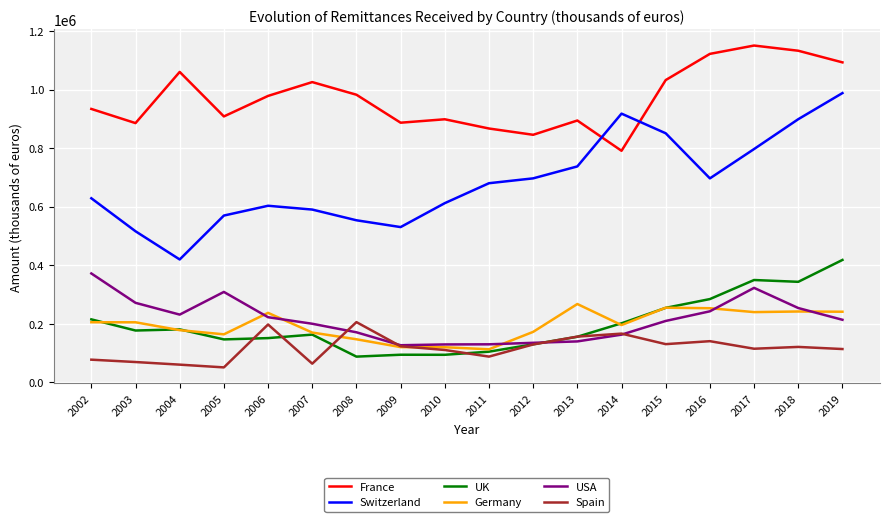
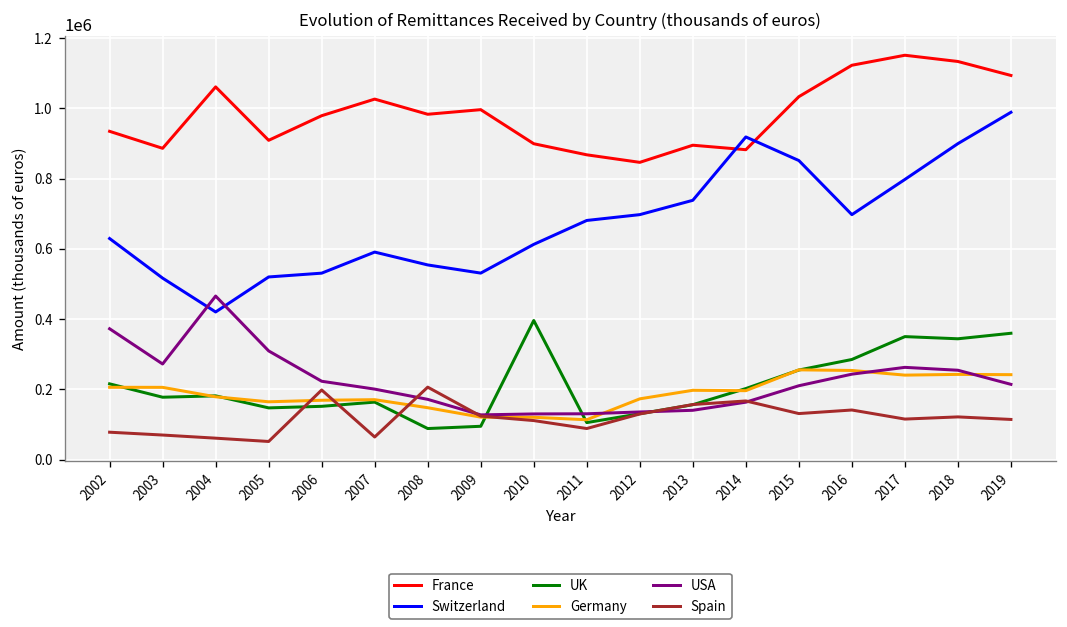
USA, 2004: 230000 -> 470000
Switzerland, 2005: 570000 -> 520000
Switzerland, 2006: 600000 -> 530000
Germany, 2006: 240000 -> 170000
France, 2009: 890000 -> 1000000
UK, 2010: 90000 -> 400000
Germany, 2013: 270000 -> 200000
France, 2014: 790000 -> 880000
USA, 2017: 320000 -> 260000
UK, 2019: 420000 -> 360000
